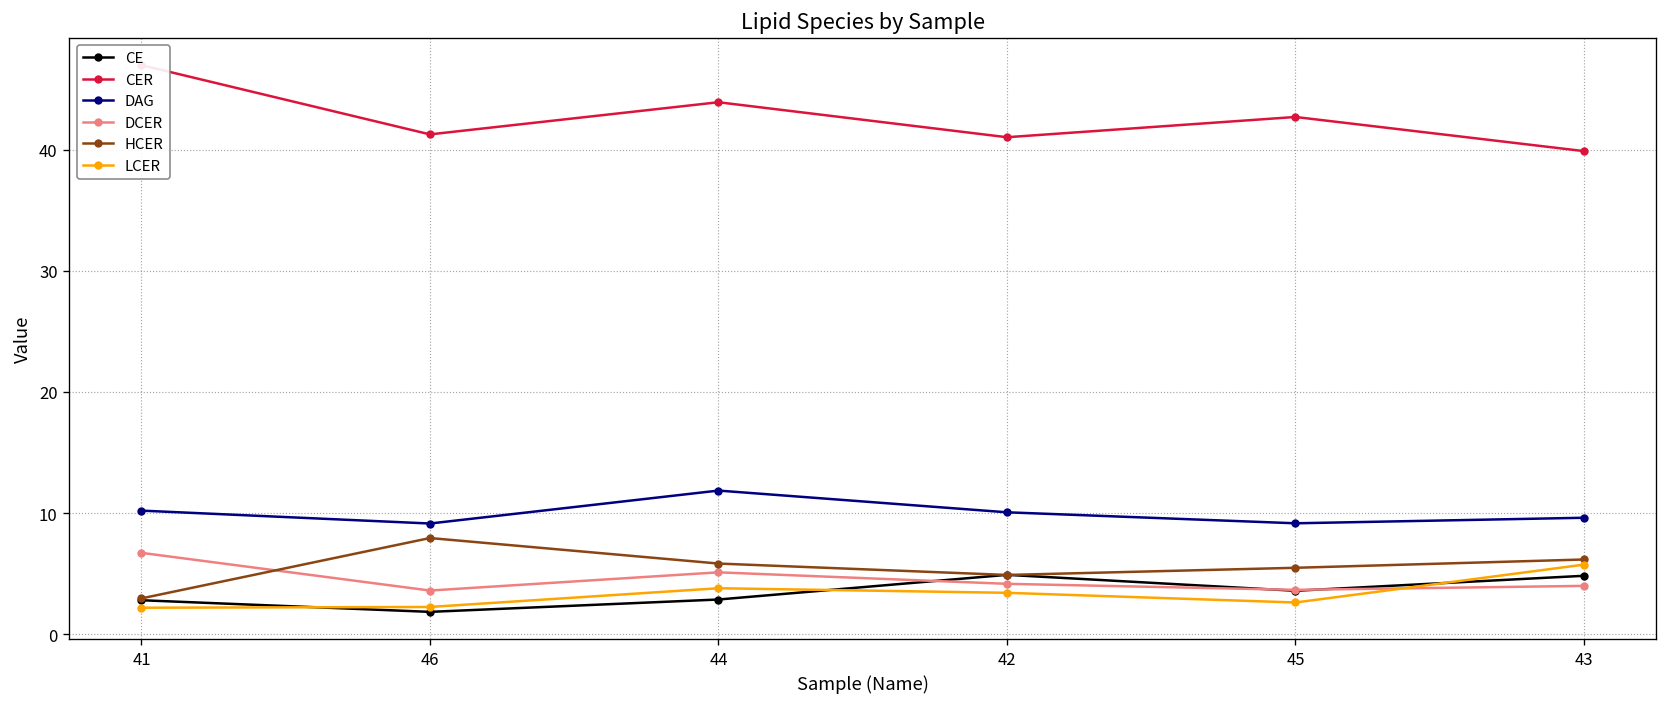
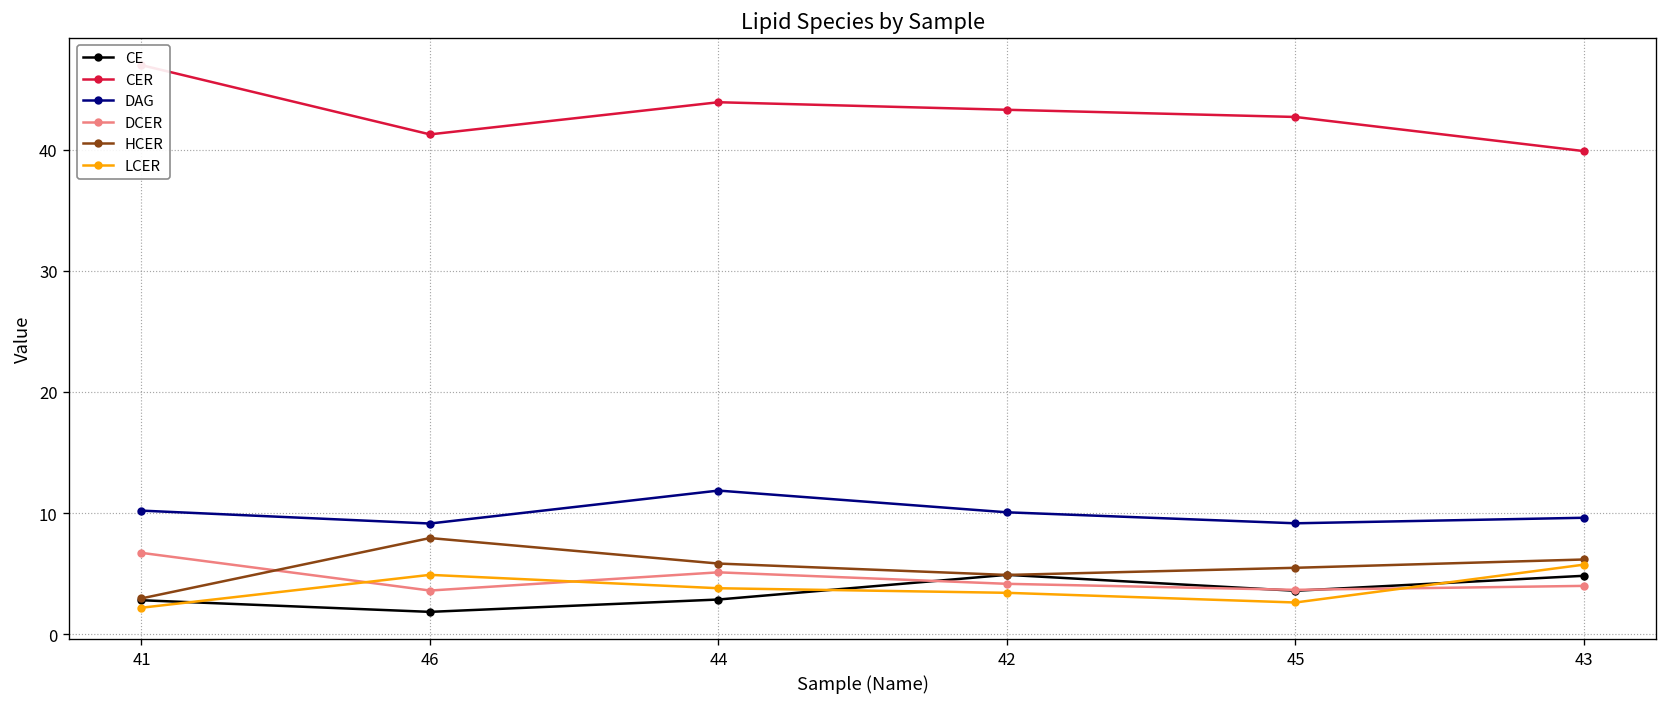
LCER, 46: 2.2 -> 4.9
CER, 42: 41.0 -> 43.3
